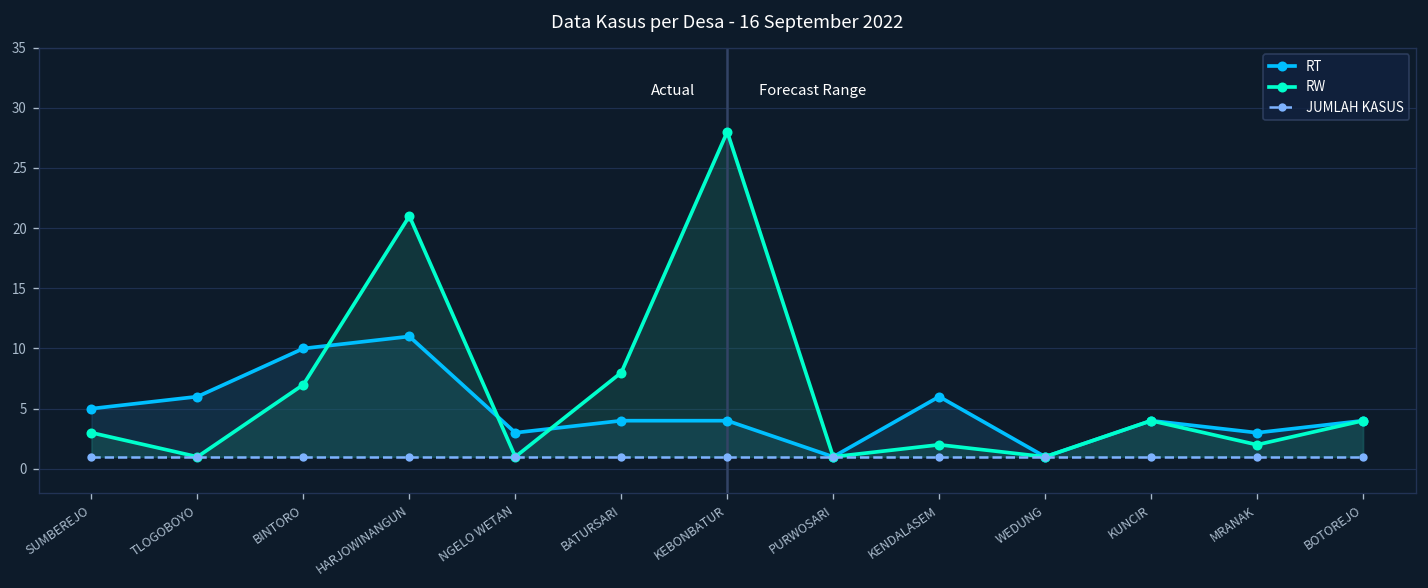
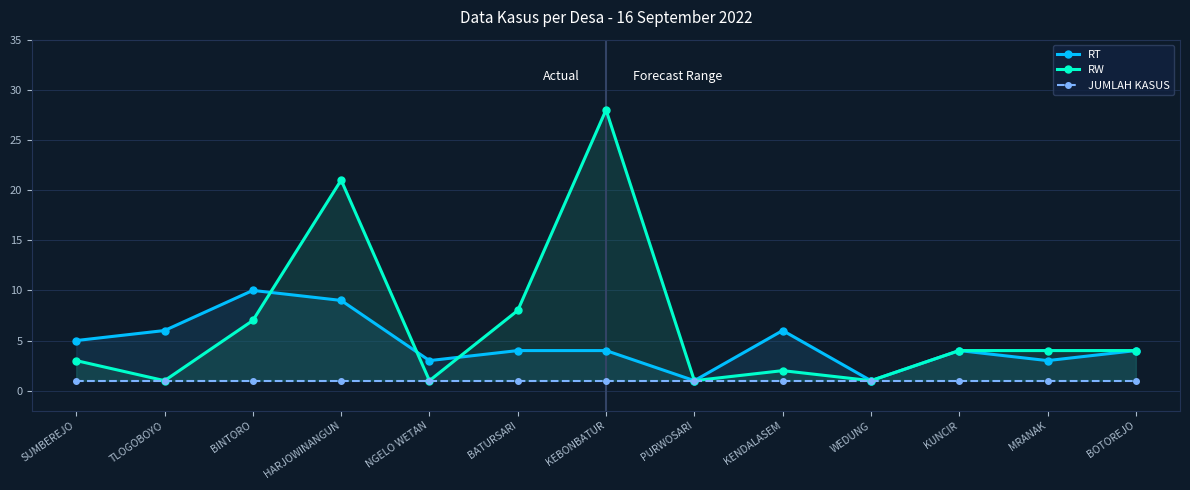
RT, HARJOWINANGUN: 11 -> 9
RW, MRANAK: 2 -> 4
